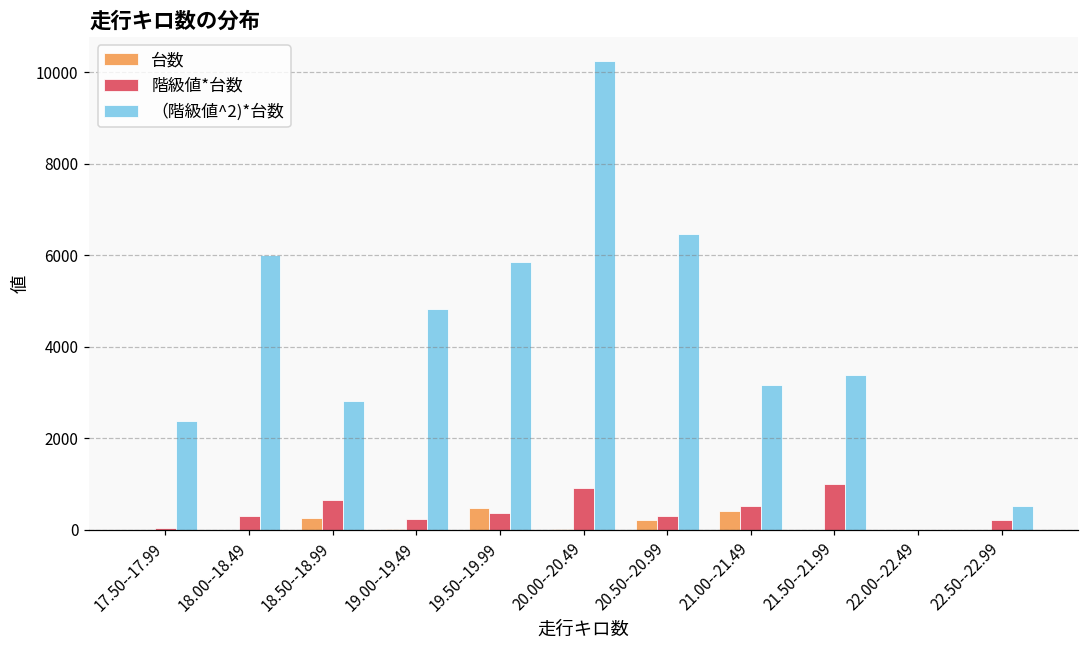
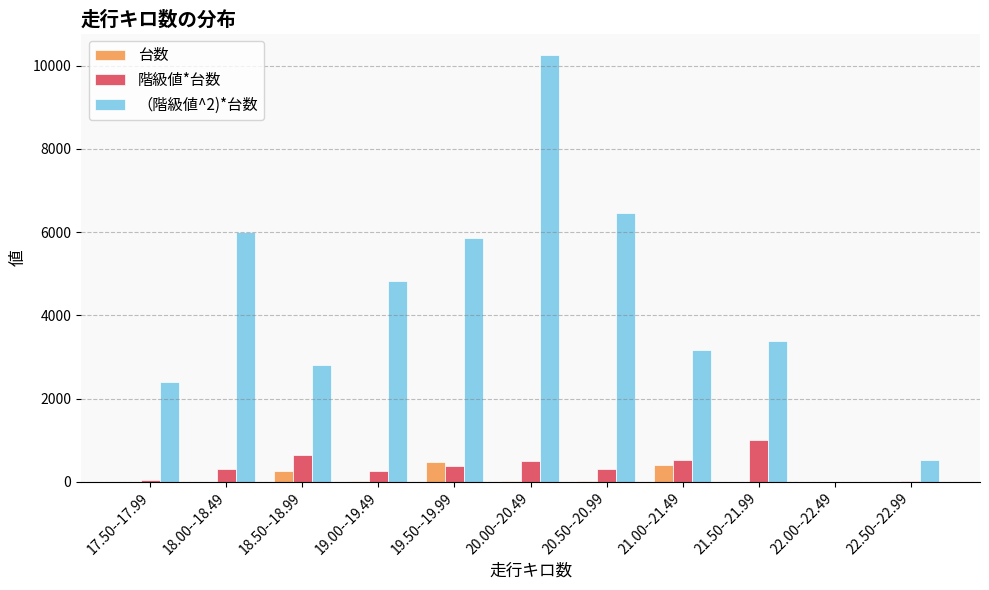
階級値*台数, 20.00--20.49: 900 -> 500
台数, 20.50--20.99: 200 -> 0
階級値*台数, 22.50--22.99: 200 -> 0
